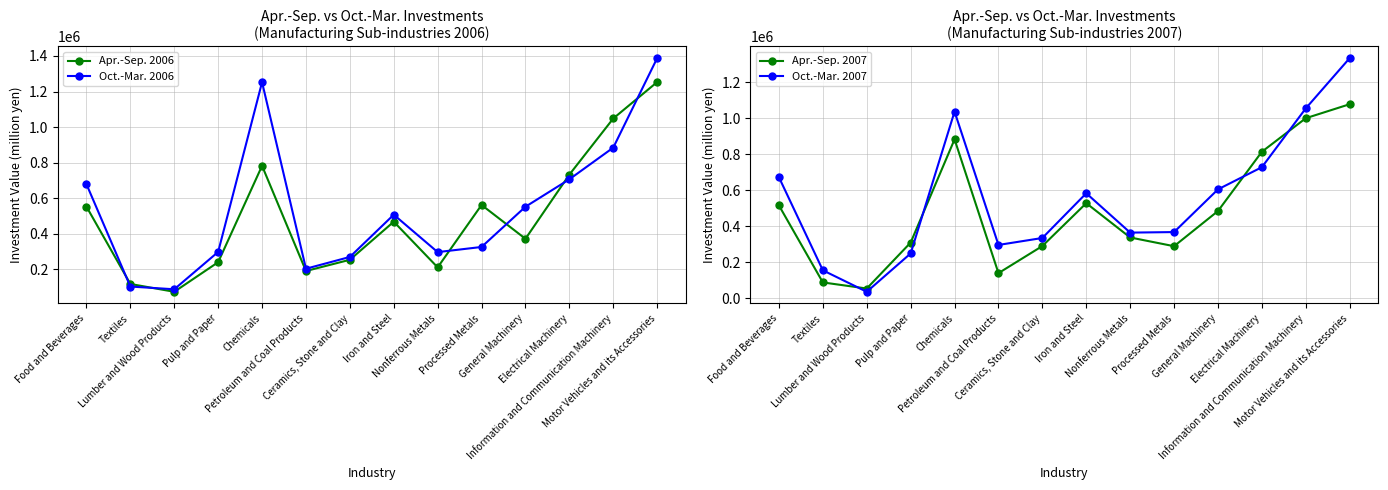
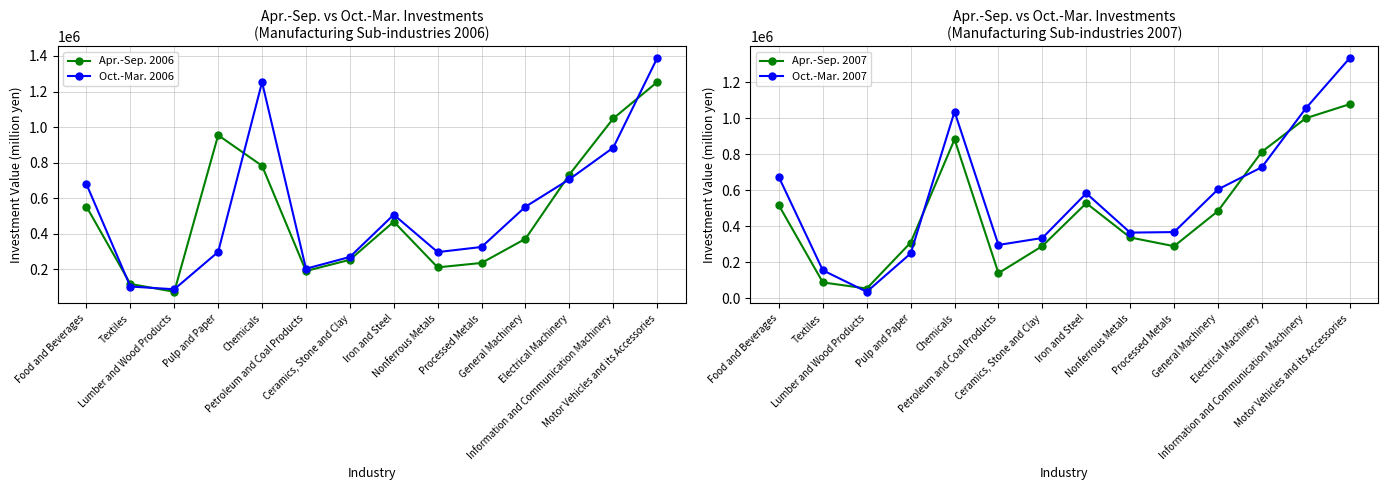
Apr.-Sep. vs Oct.-Mar. Investments (Manufacturing Sub-industries 2006), Apr.-Sep. 2006, Pulp and Paper: 240000 -> 950000
Apr.-Sep. vs Oct.-Mar. Investments (Manufacturing Sub-industries 2006), Apr.-Sep. 2006, Processed Metals: 560000 -> 240000
